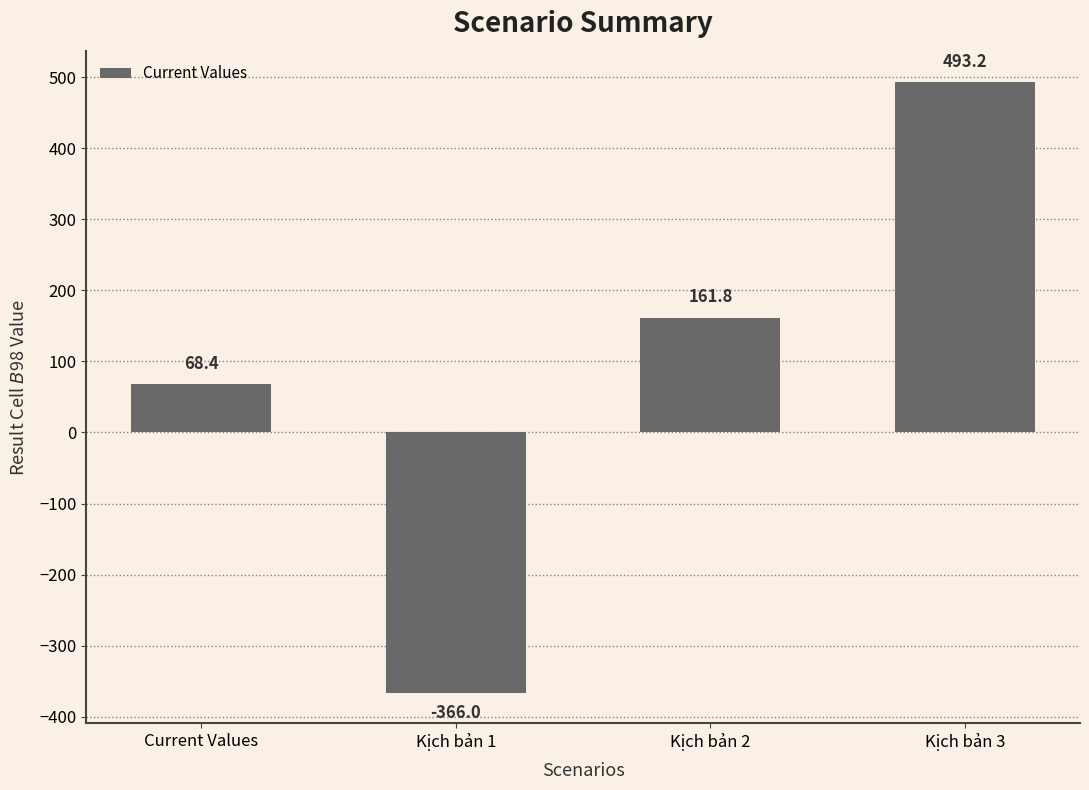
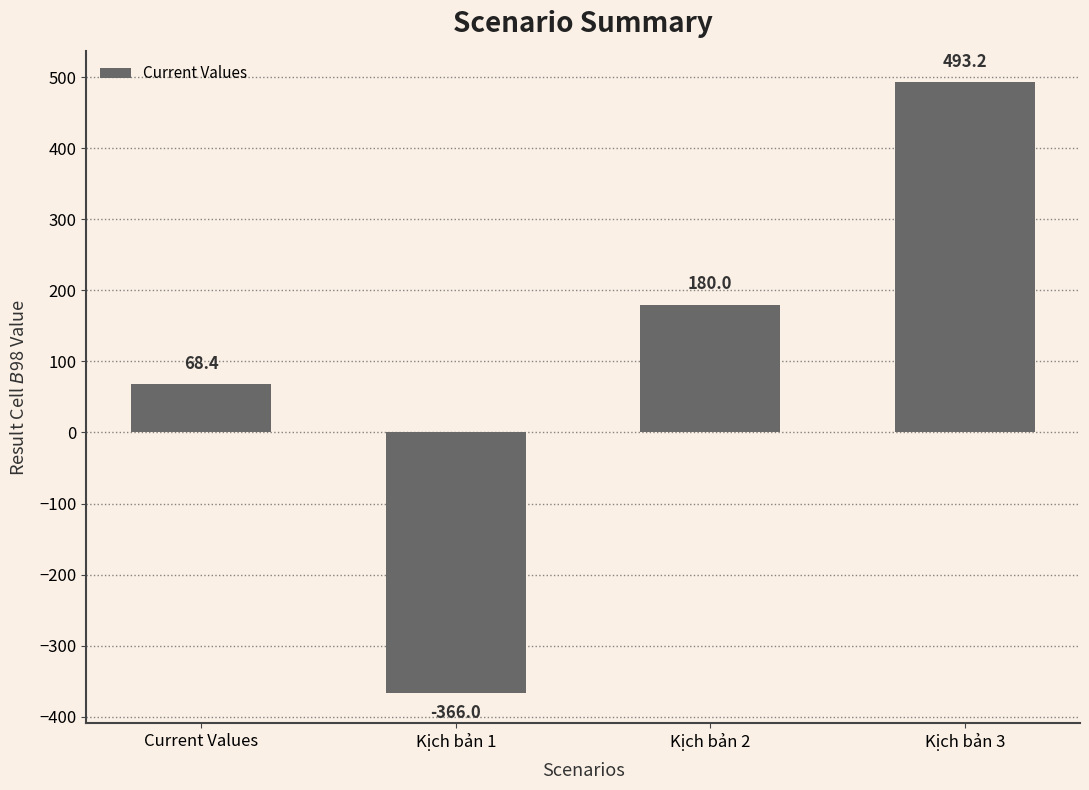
Kịch bản 2: 161.8 -> 180.0
